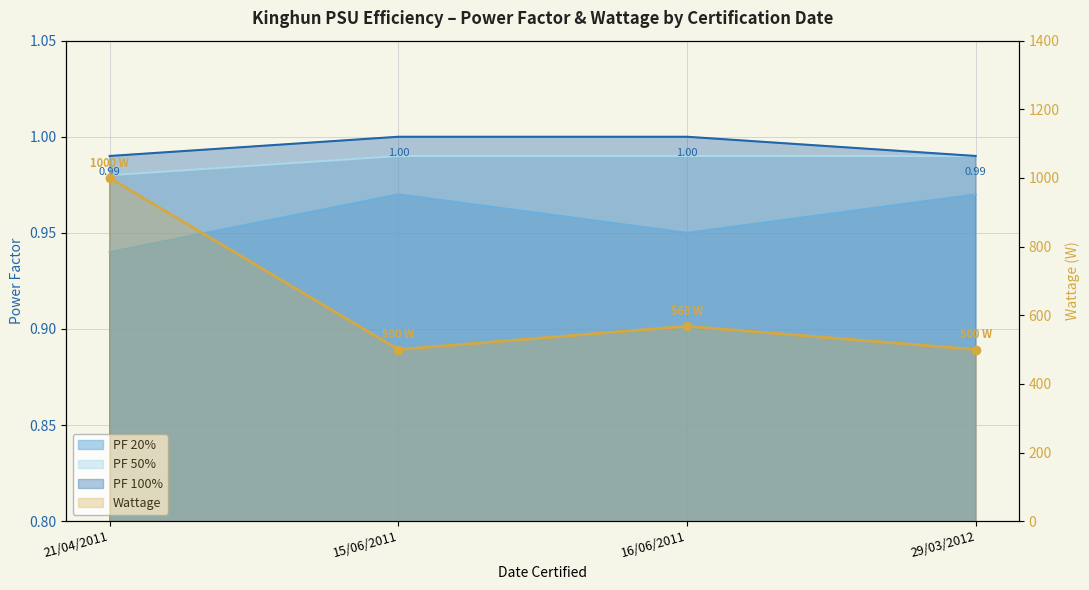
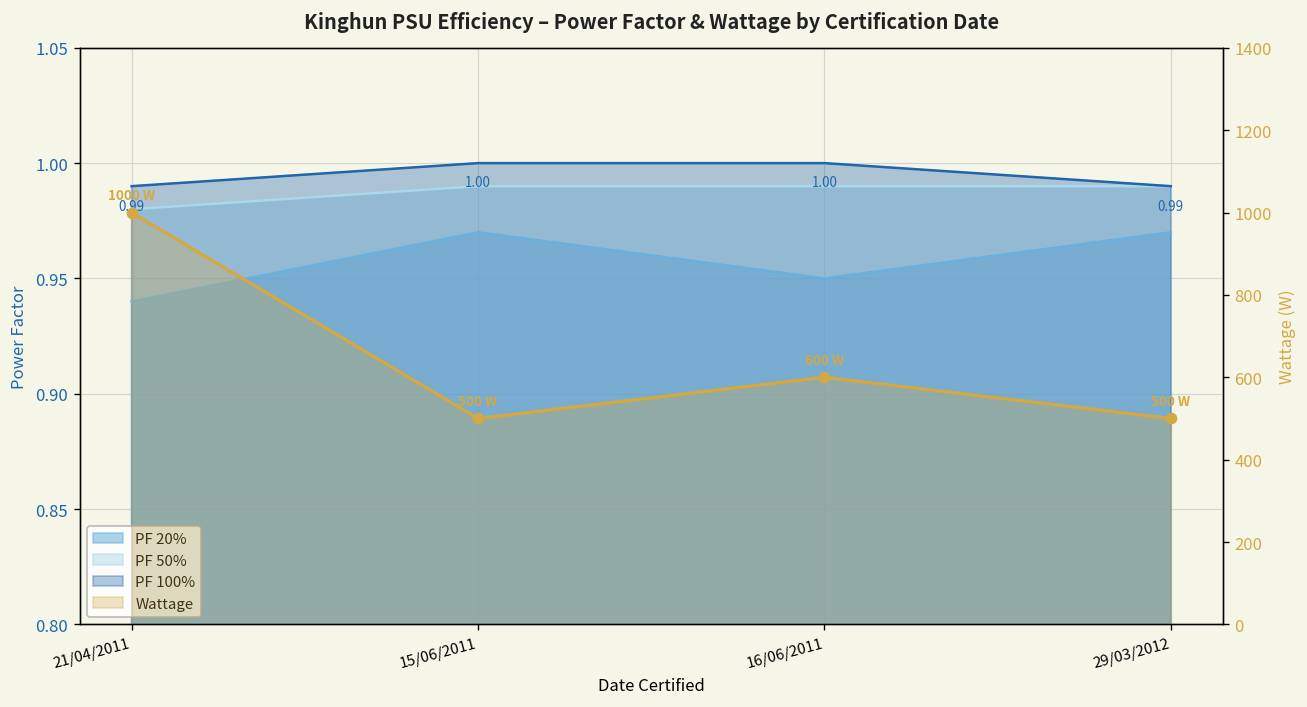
Wattage, 16/06/2011: 568 -> 600
